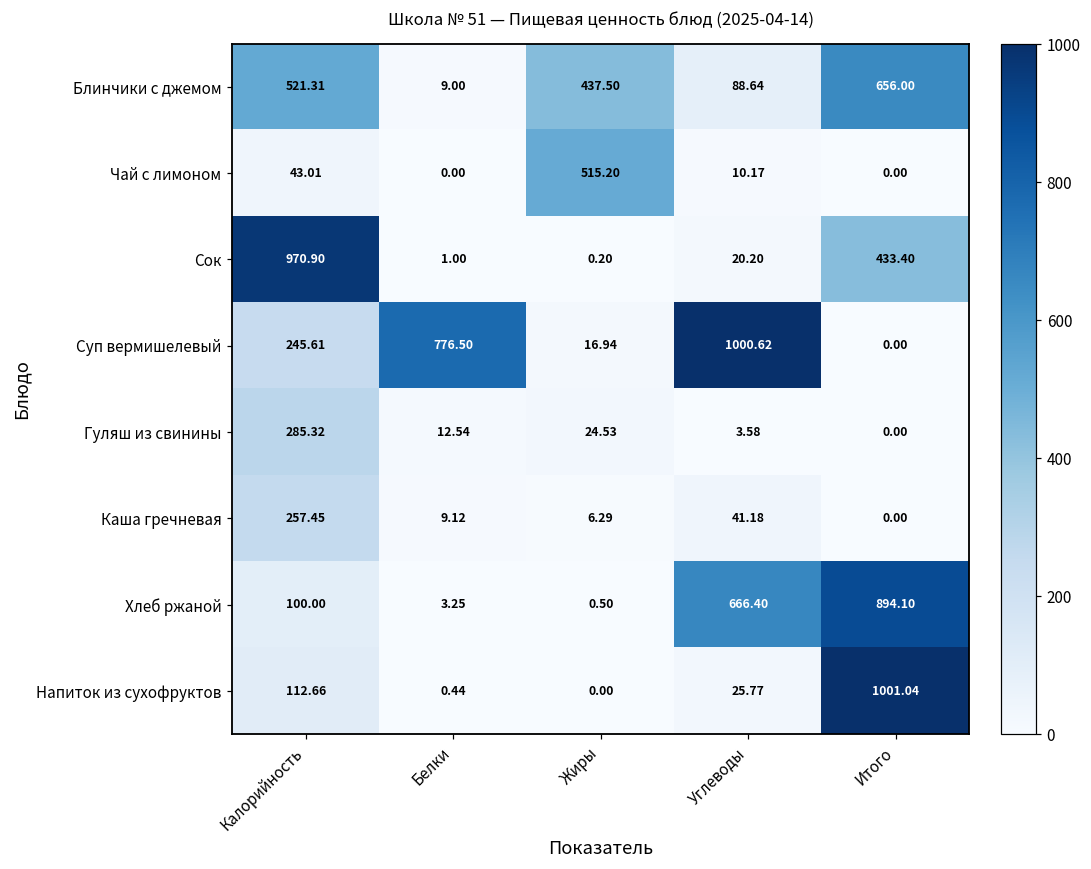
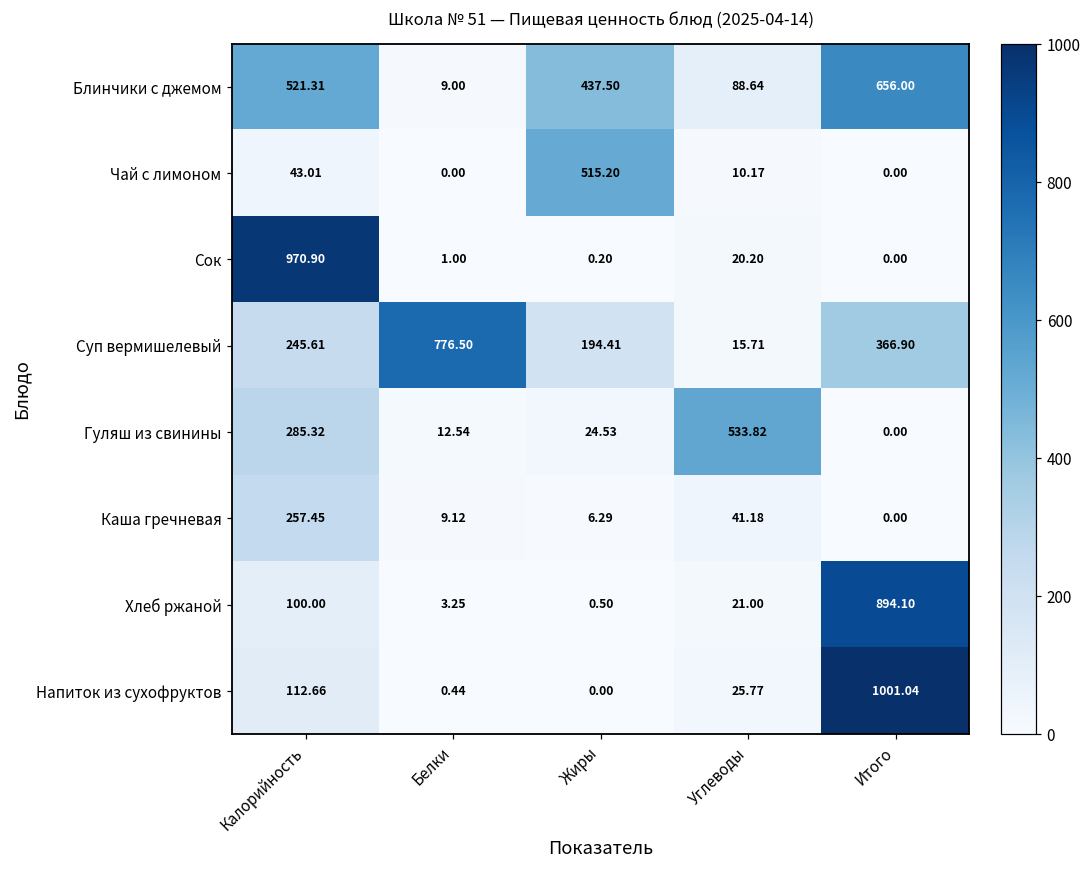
Сок, Итого: 433.40 -> 0.00
Суп вермишелевый, Жиры: 16.94 -> 194.41
Суп вермишелевый, Углеводы: 1000.62 -> 15.71
Суп вермишелевый, Итого: 0.00 -> 366.90
Гуляш из свинины, Углеводы: 3.58 -> 533.82
Хлеб ржаной, Углеводы: 666.40 -> 21.00
